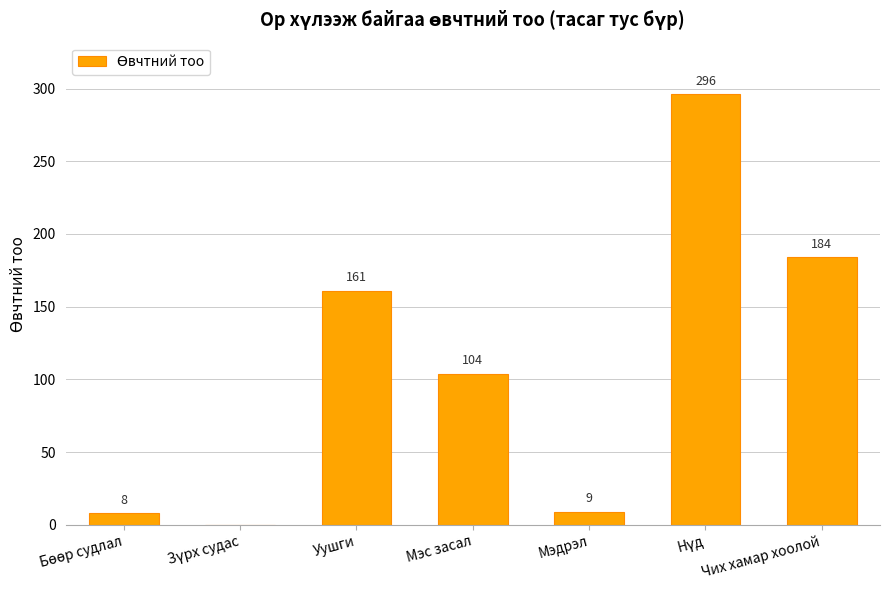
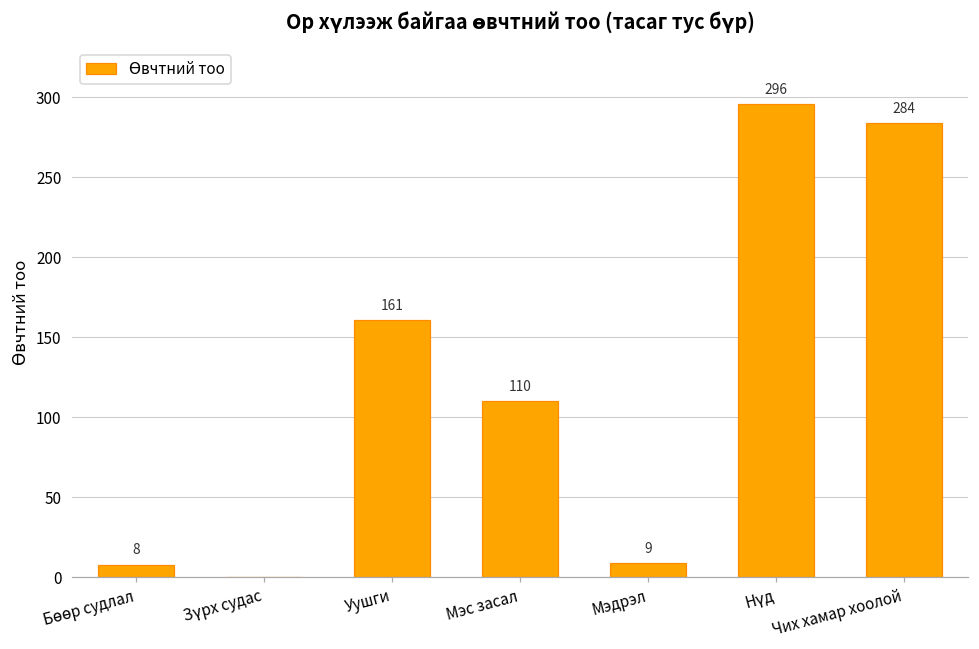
Мэс засал: 104 -> 110
Чих хамар хоолой: 184 -> 284
